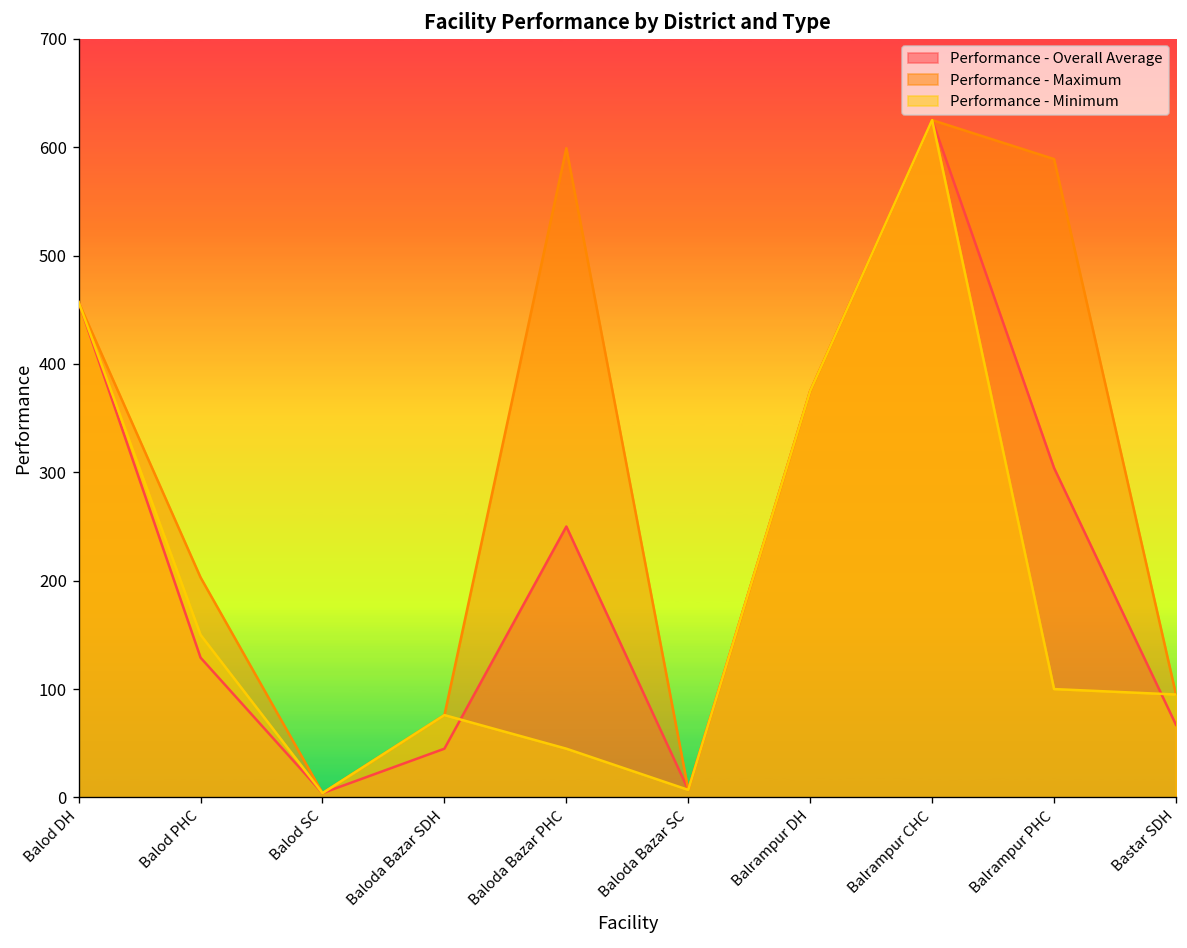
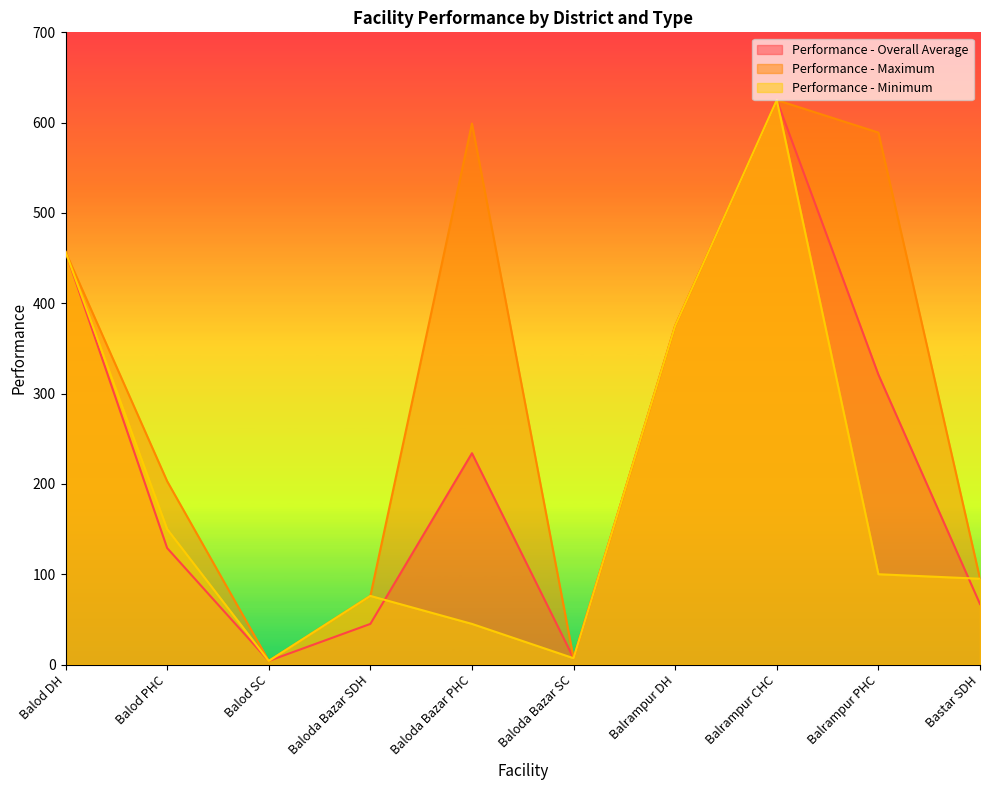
Performance - Overall Average, Baloda Bazar PHC: 250 -> 230
Performance - Overall Average, Balrampur PHC: 300 -> 320
